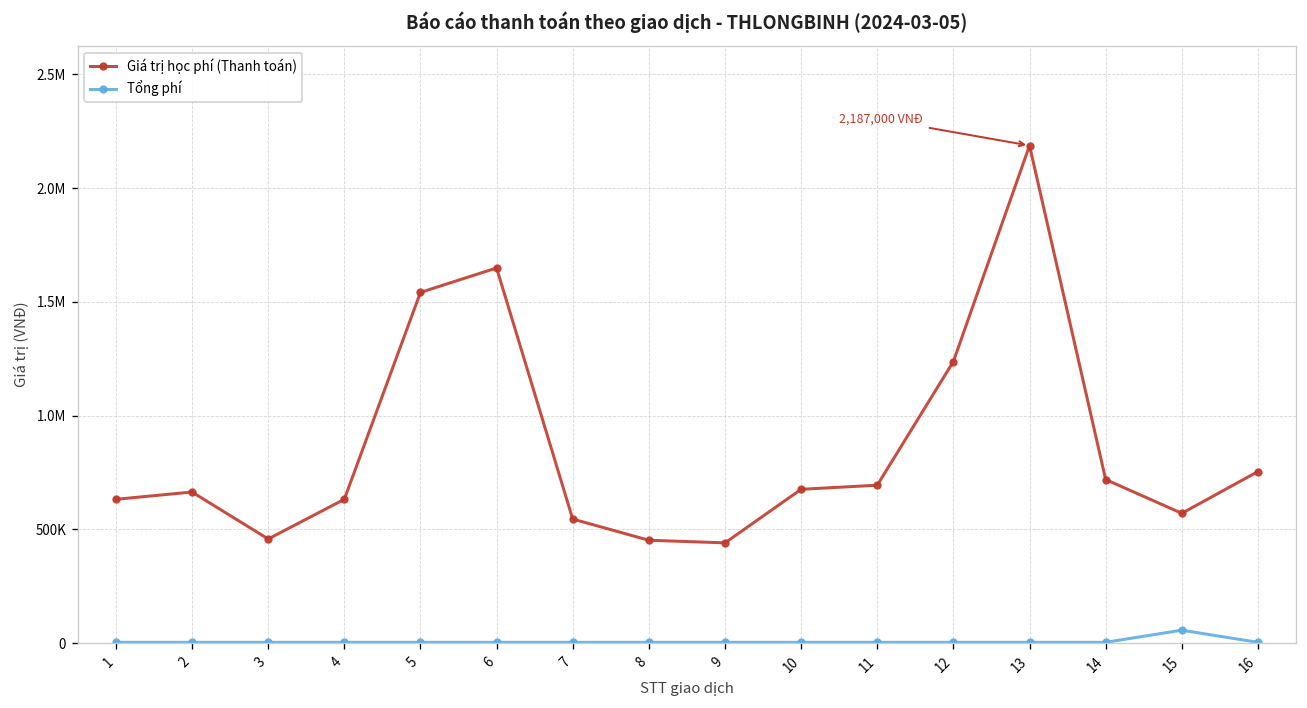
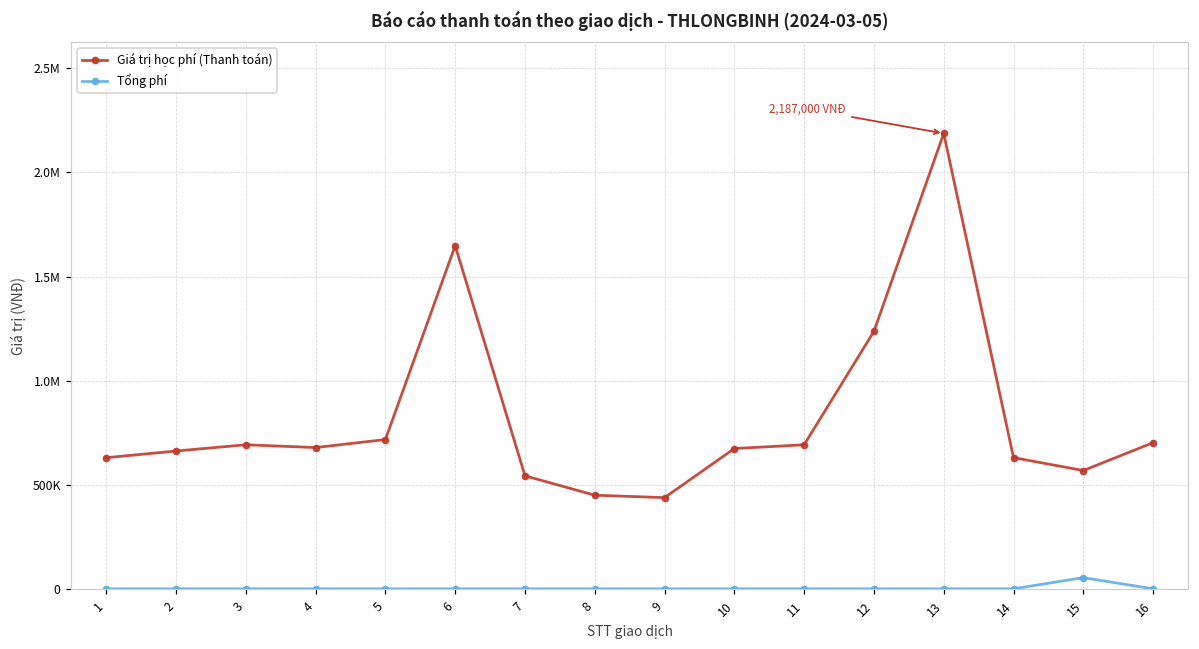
Giá trị học phí (Thanh toán), 3: 460000 -> 690000
Giá trị học phí (Thanh toán), 4: 630000 -> 680000
Giá trị học phí (Thanh toán), 5: 1540000 -> 720000
Giá trị học phí (Thanh toán), 14: 720000 -> 630000
Giá trị học phí (Thanh toán), 16: 750000 -> 700000
